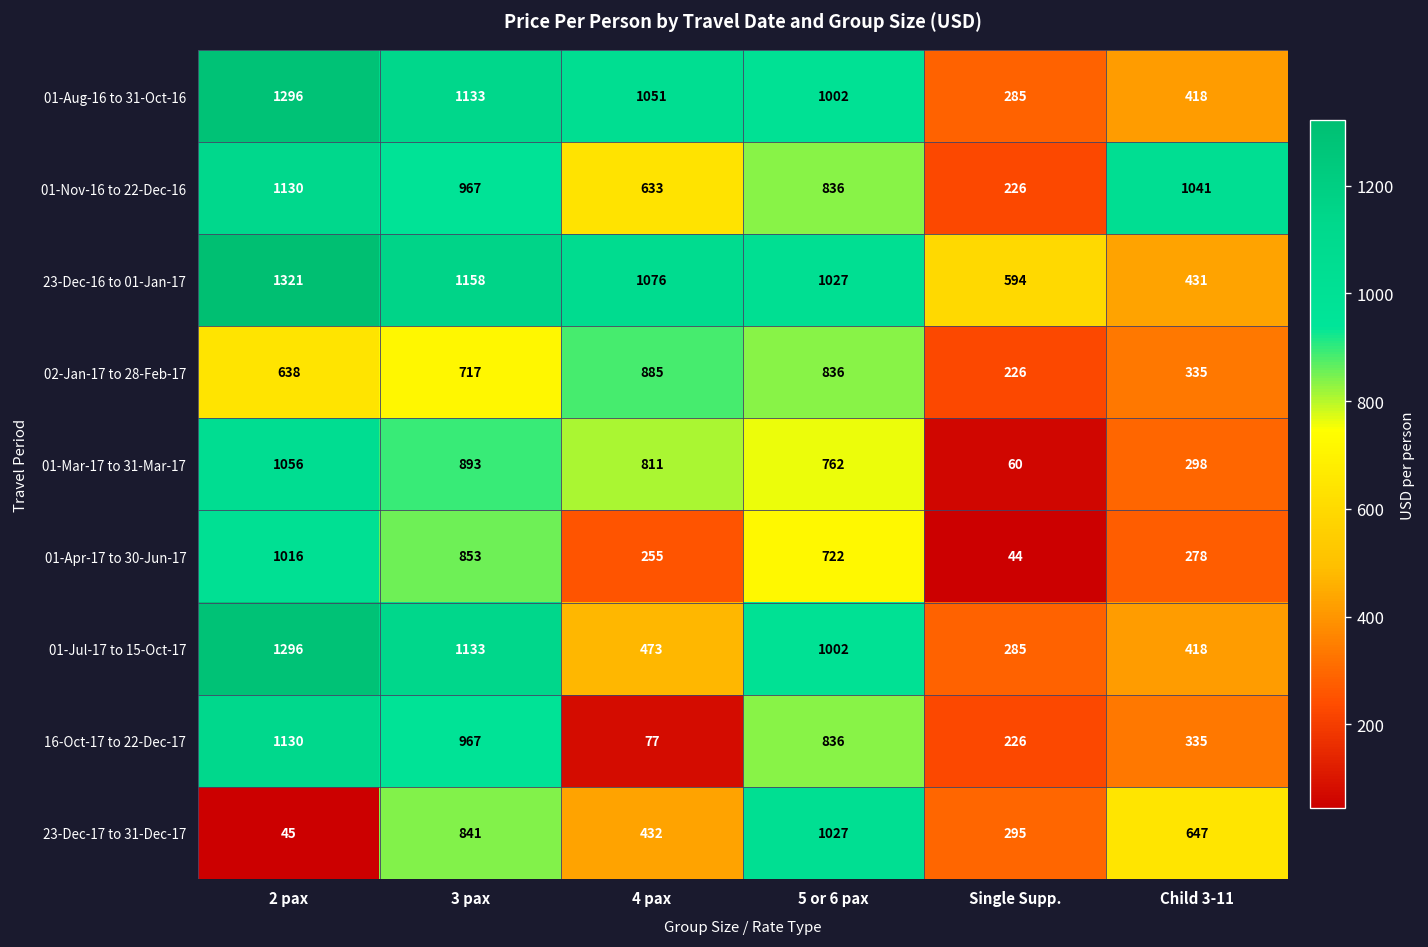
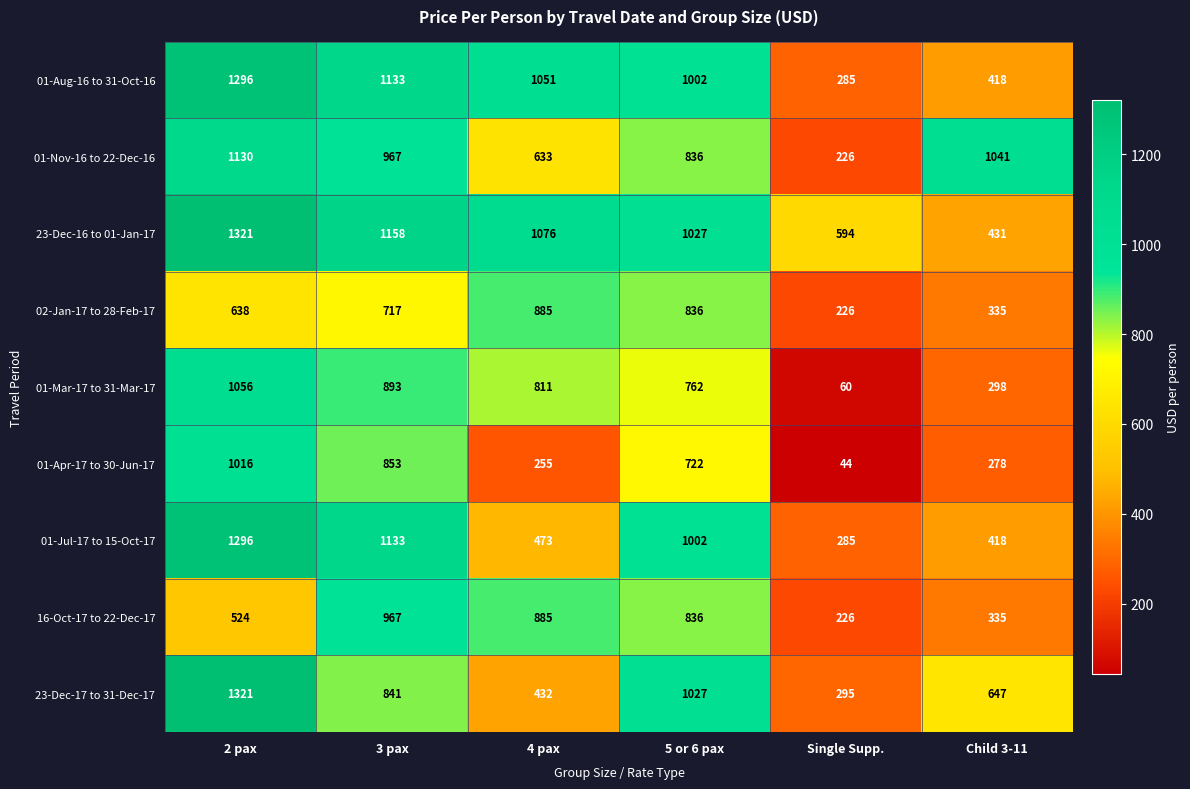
16-Oct-17 to 22-Dec-17, 2 pax: 1130 -> 524
16-Oct-17 to 22-Dec-17, 4 pax: 77 -> 885
23-Dec-17 to 31-Dec-17, 2 pax: 45 -> 1321
